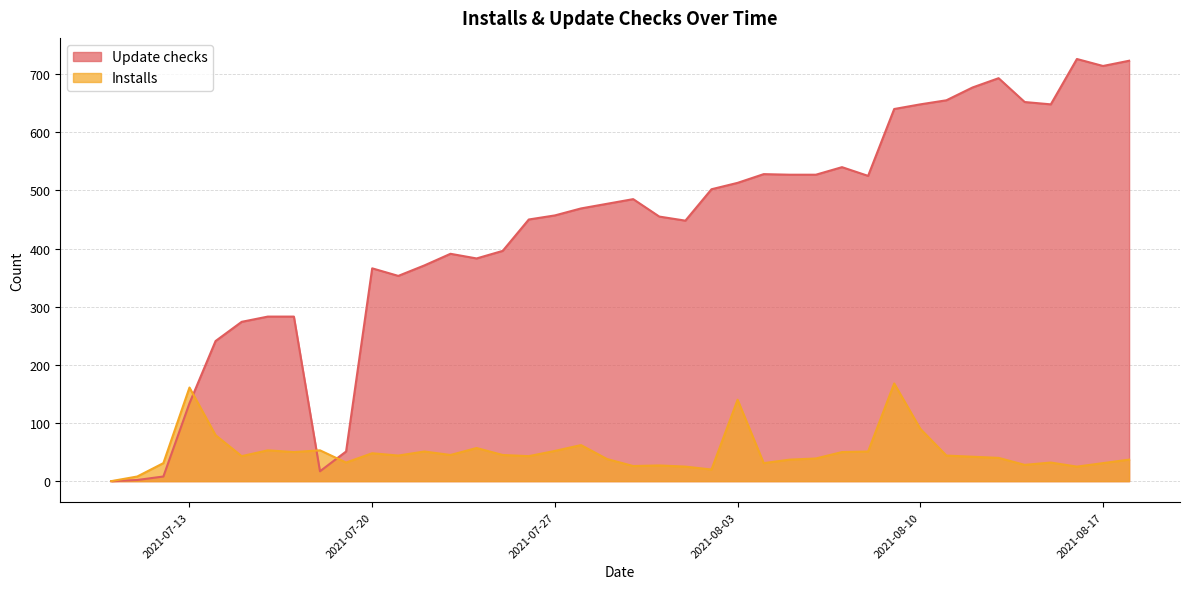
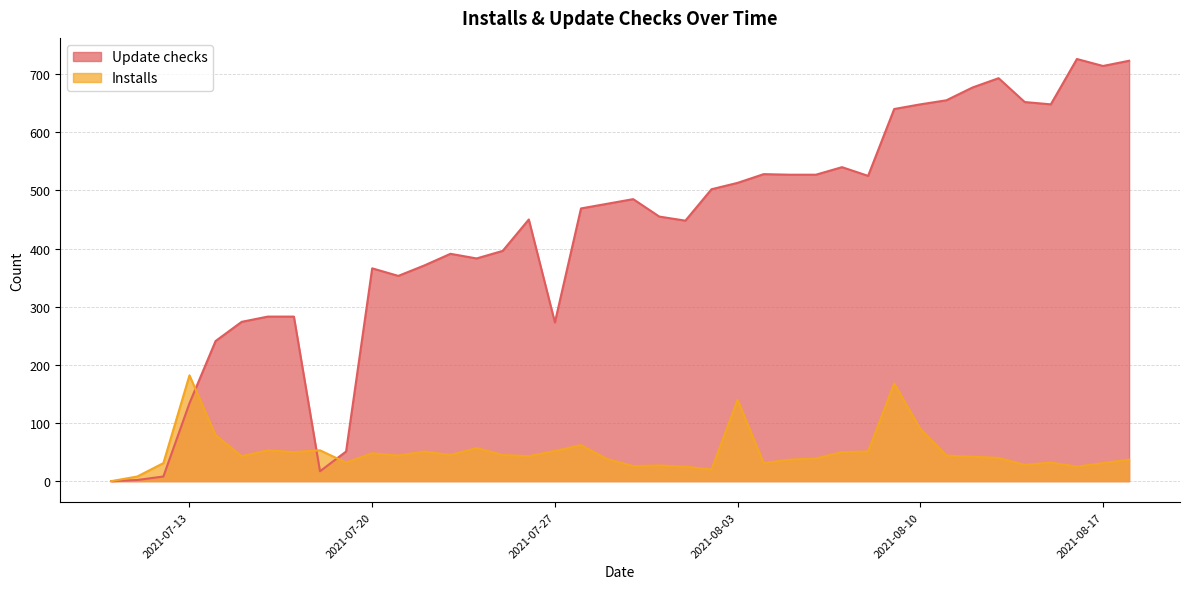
Installs, 2021-07-13: 160 -> 180
Update checks, 2021-07-27: 460 -> 270
